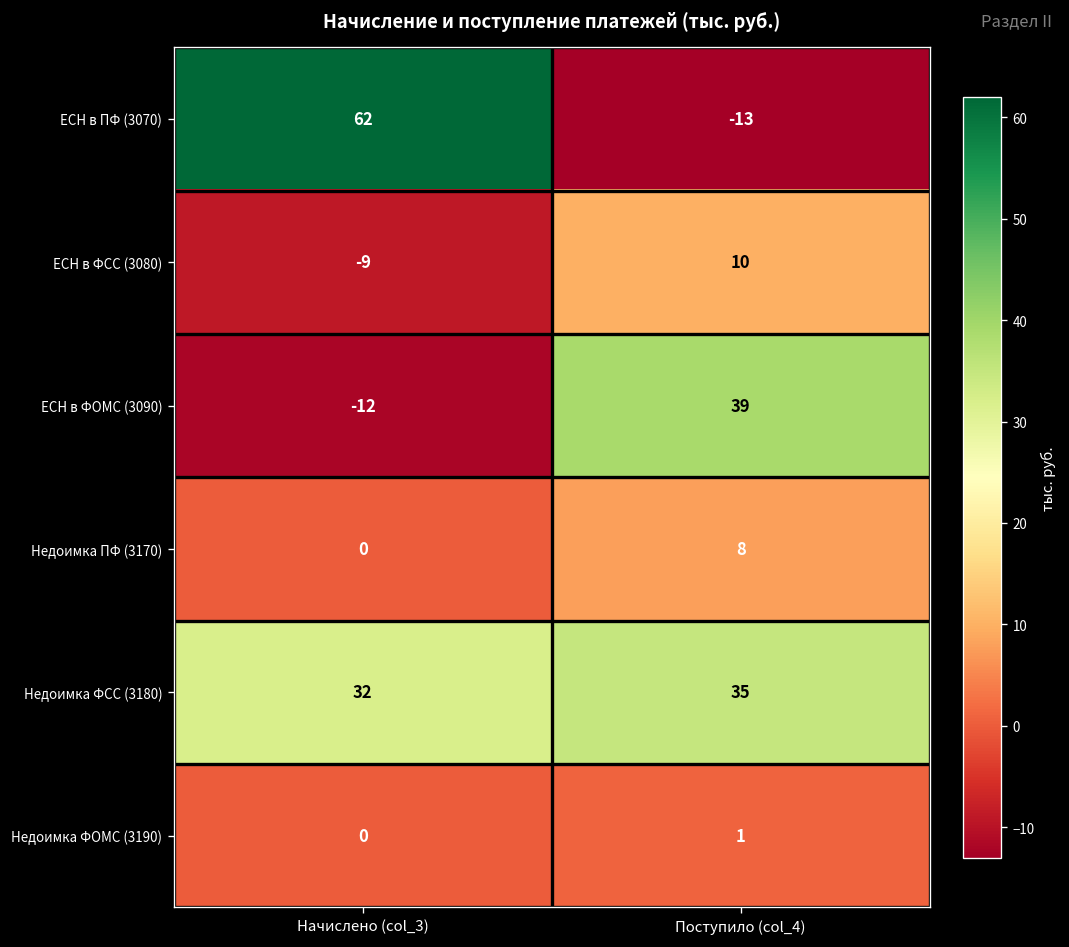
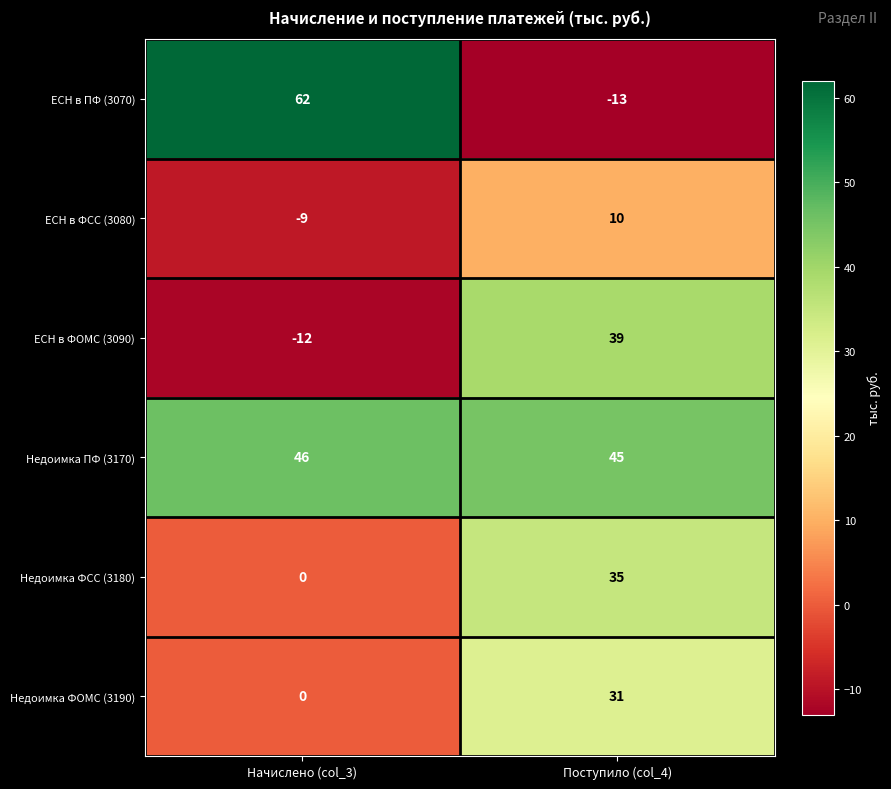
Недоимка ПФ (3170), Начислено (col_3): 0 -> 46
Недоимка ПФ (3170), Поступило (col_4): 8 -> 45
Недоимка ФСС (3180), Начислено (col_3): 32 -> 0
Недоимка ФОМС (3190), Поступило (col_4): 1 -> 31
